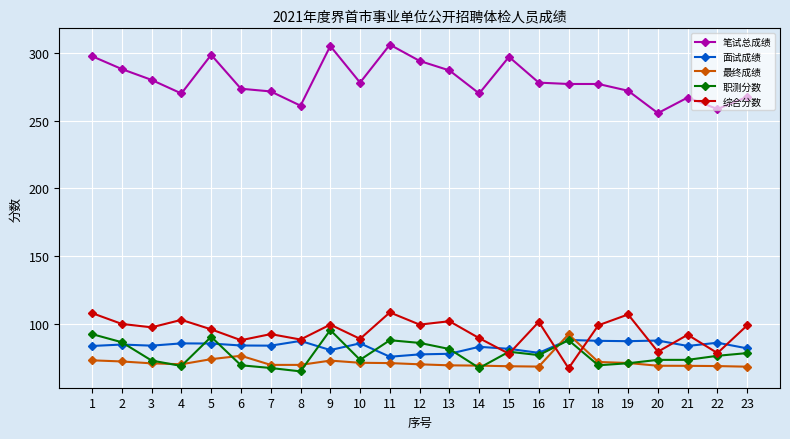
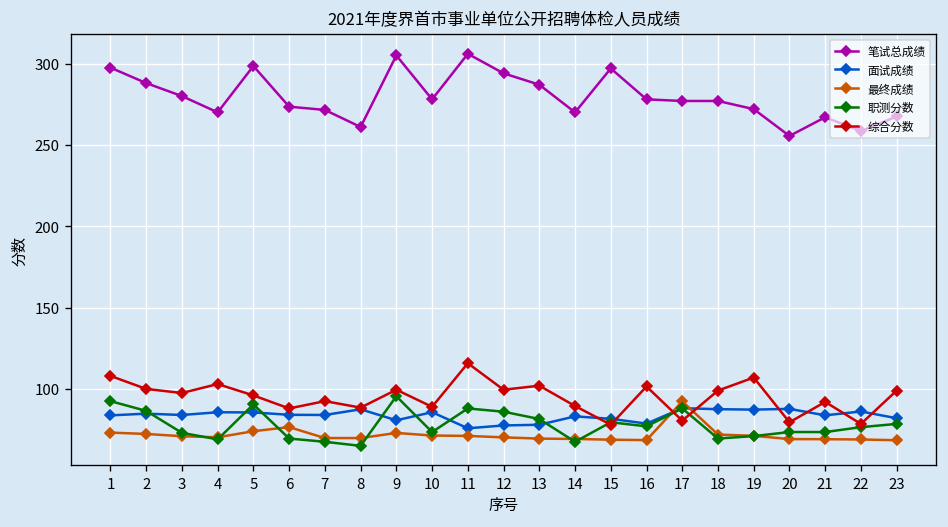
综合分数, 11: 109 -> 116
综合分数, 17: 67 -> 81
